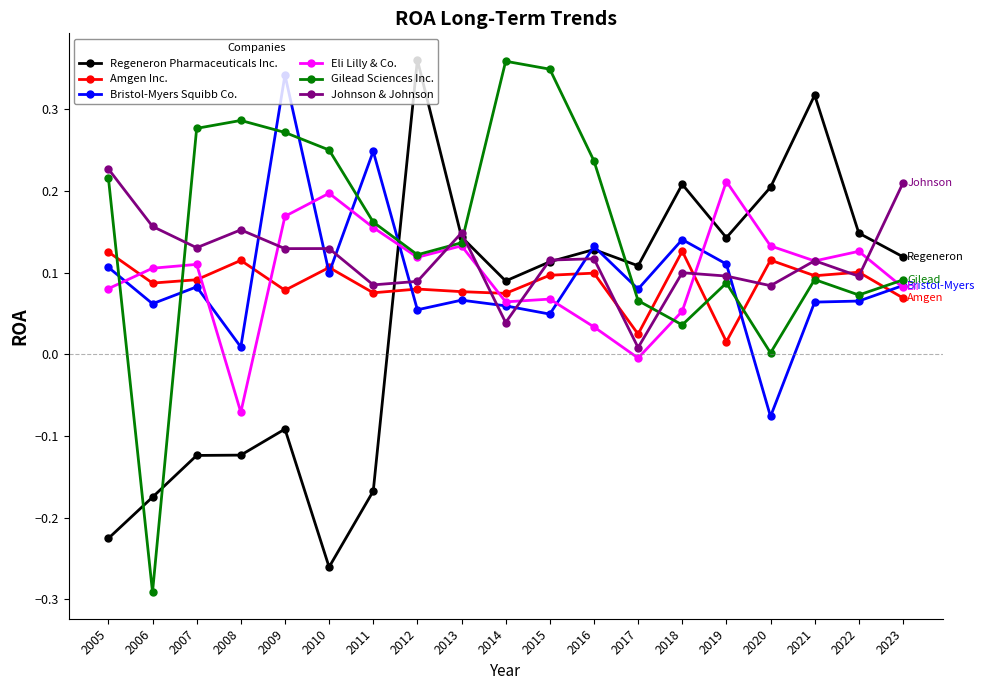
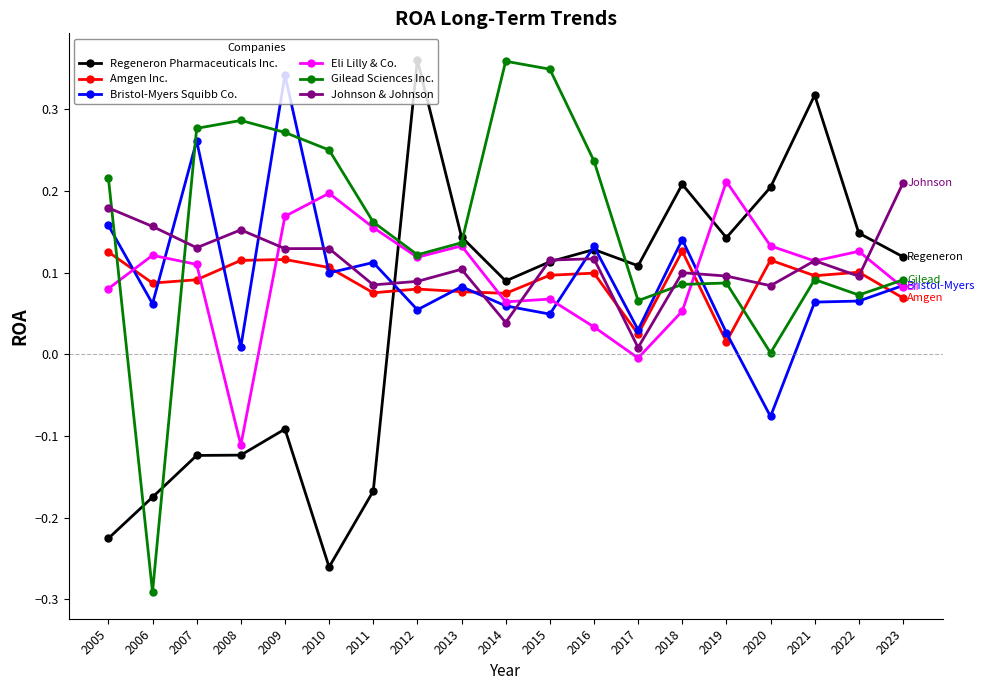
Bristol-Myers Squibb Co., 2005: 0.11 -> 0.16
Johnson & Johnson, 2005: 0.23 -> 0.18
Eli Lilly & Co., 2006: 0.11 -> 0.12
Bristol-Myers Squibb Co., 2007: 0.08 -> 0.26
Eli Lilly & Co., 2008: -0.07 -> -0.11
Amgen Inc., 2009: 0.08 -> 0.12
Bristol-Myers Squibb Co., 2011: 0.25 -> 0.11
Bristol-Myers Squibb Co., 2013: 0.07 -> 0.08
Johnson & Johnson, 2013: 0.15 -> 0.10
Bristol-Myers Squibb Co., 2017: 0.08 -> 0.03
Gilead Sciences Inc., 2018: 0.04 -> 0.09
Bristol-Myers Squibb Co., 2019: 0.11 -> 0.03
